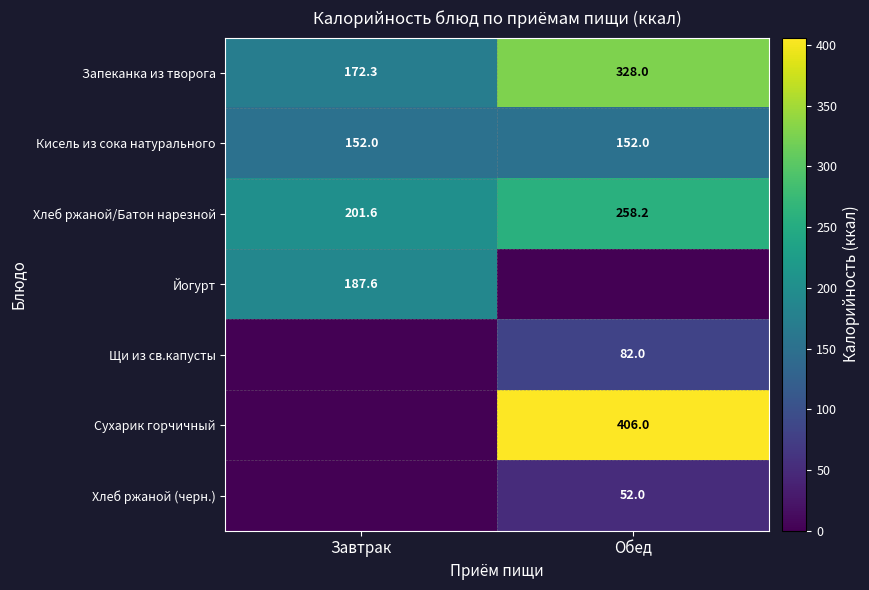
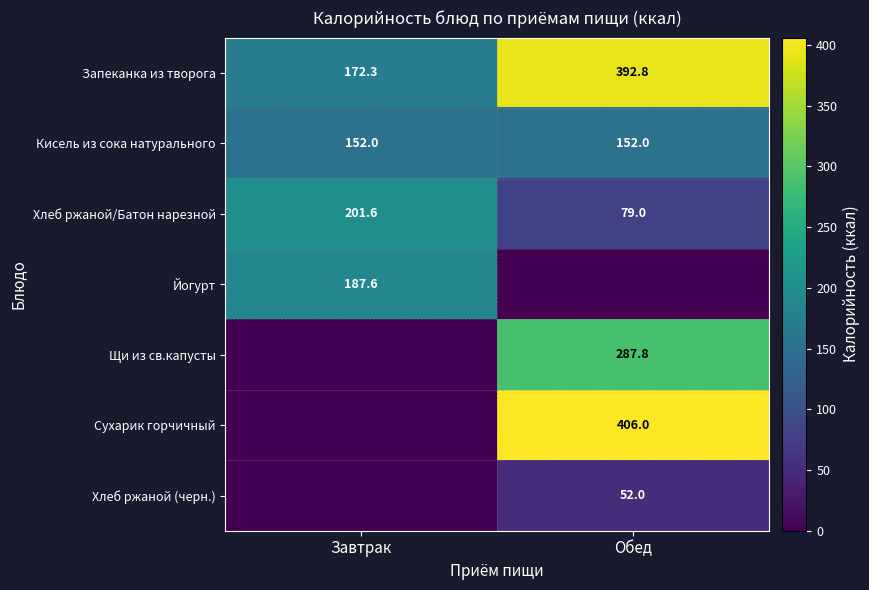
Запеканка из творога, Обед: 328.0 -> 392.8
Хлеб ржаной/Батон нарезной, Обед: 258.2 -> 79.0
Щи из св.капусты, Обед: 82.0 -> 287.8
